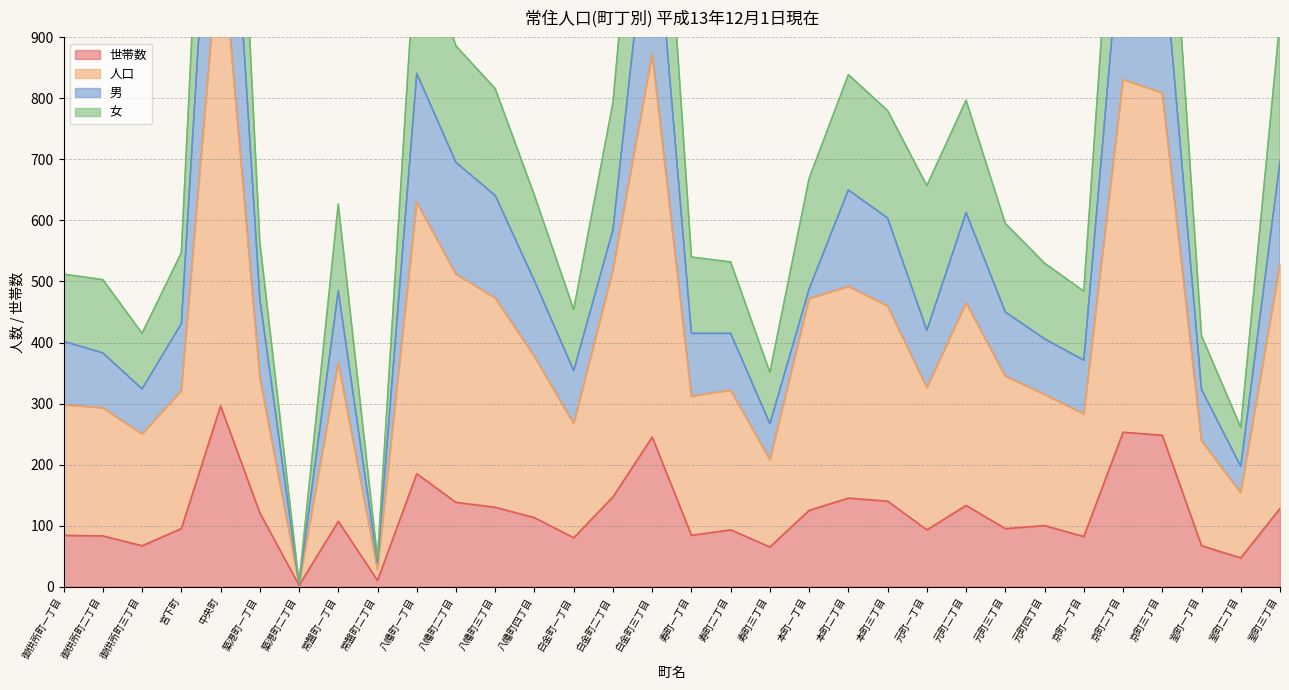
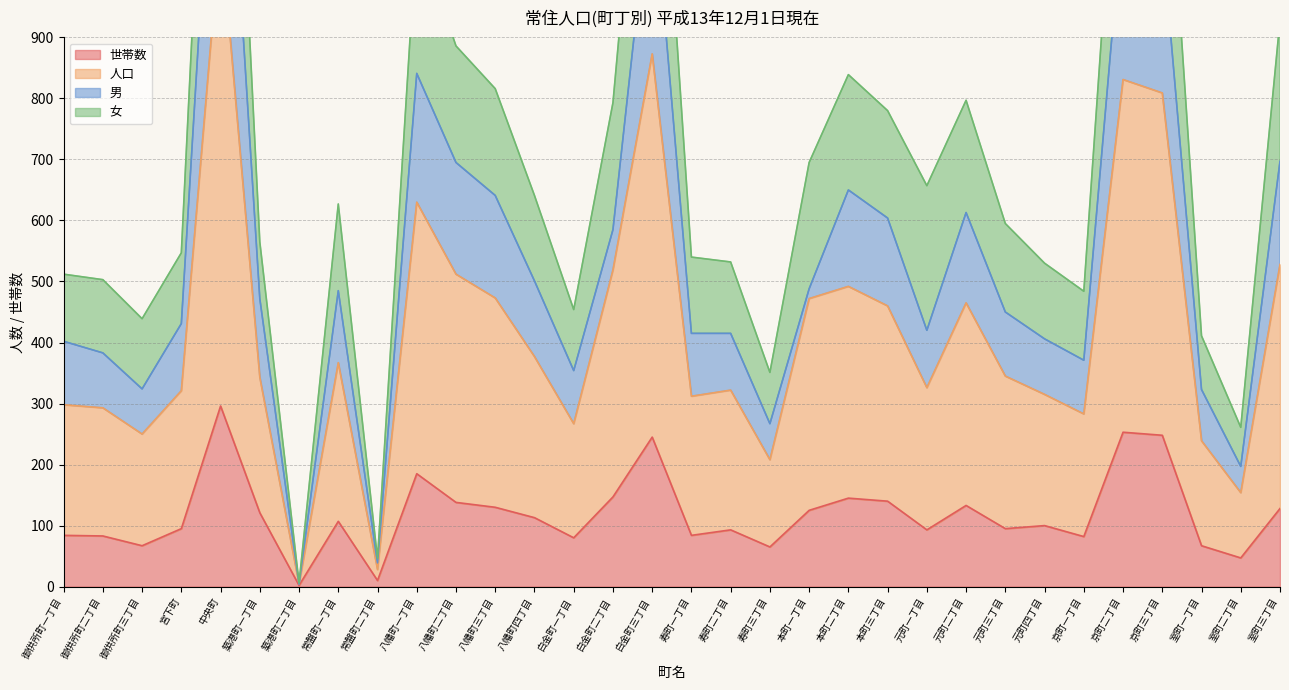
女, 御供所町三丁目: 90 -> 120
女, 本町一丁目: 180 -> 210
